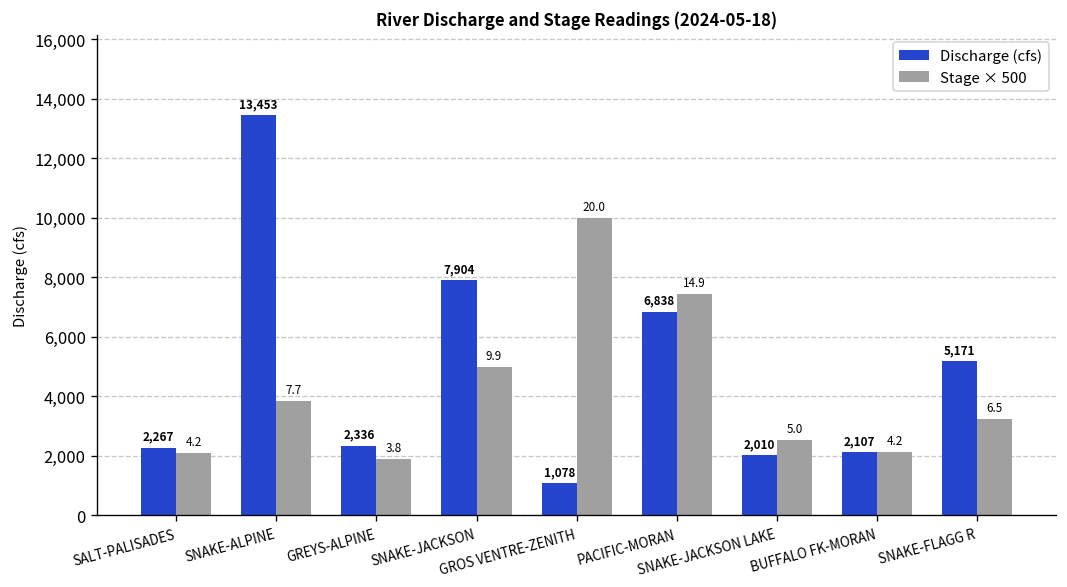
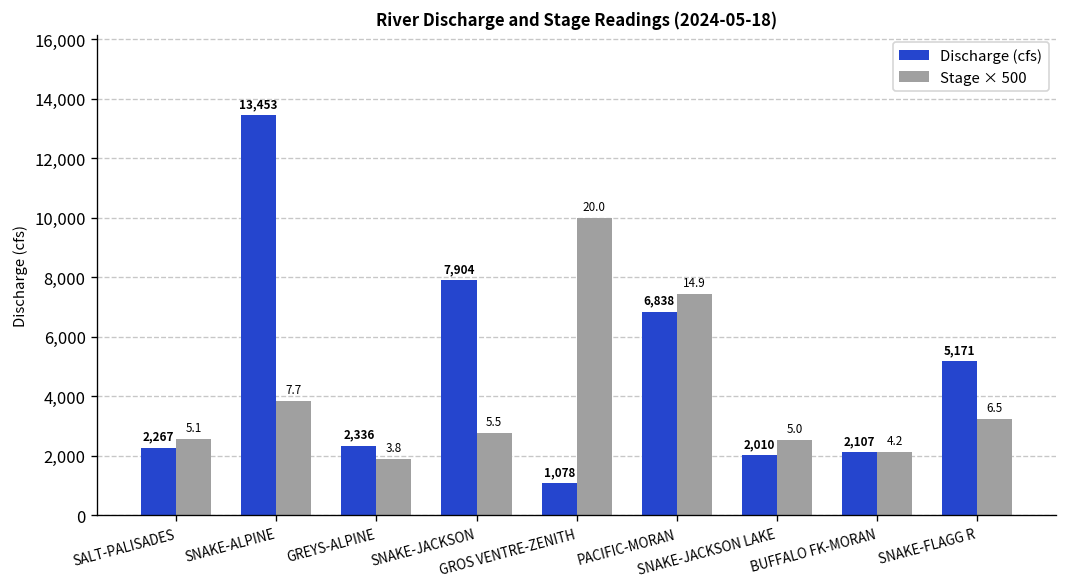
Stage × 500, SALT-PALISADES: 4.2 -> 5.1
Stage × 500, SNAKE-JACKSON: 9.9 -> 5.5
